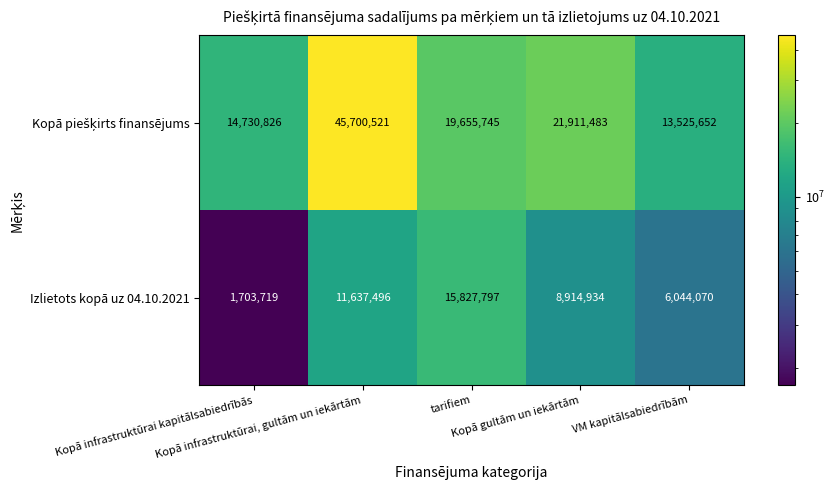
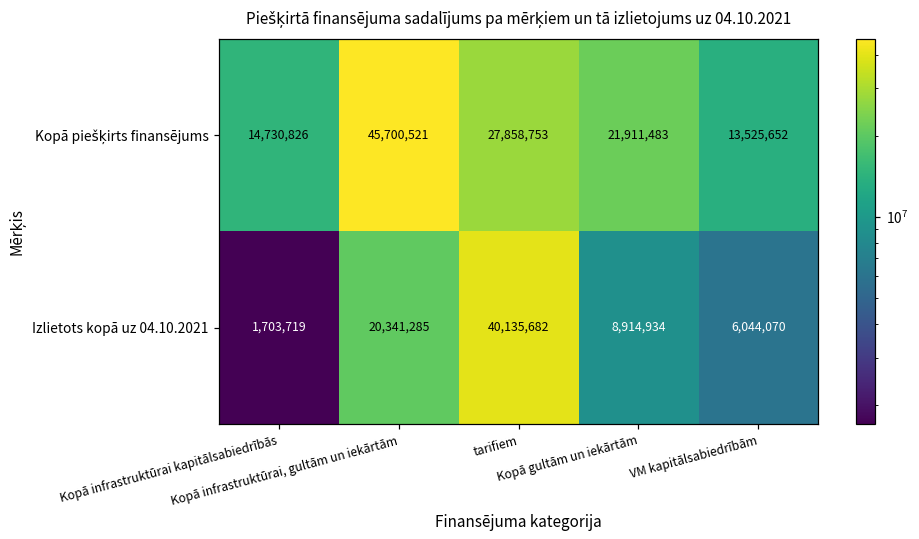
Kopā piešķirts finansējums, tarifiem: 19,655,745 -> 27,858,753
Izlietots kopā uz 04.10.2021, Kopā infrastruktūrai, gultām un iekārtām: 11,637,496 -> 20,341,285
Izlietots kopā uz 04.10.2021, tarifiem: 15,827,797 -> 40,135,682
